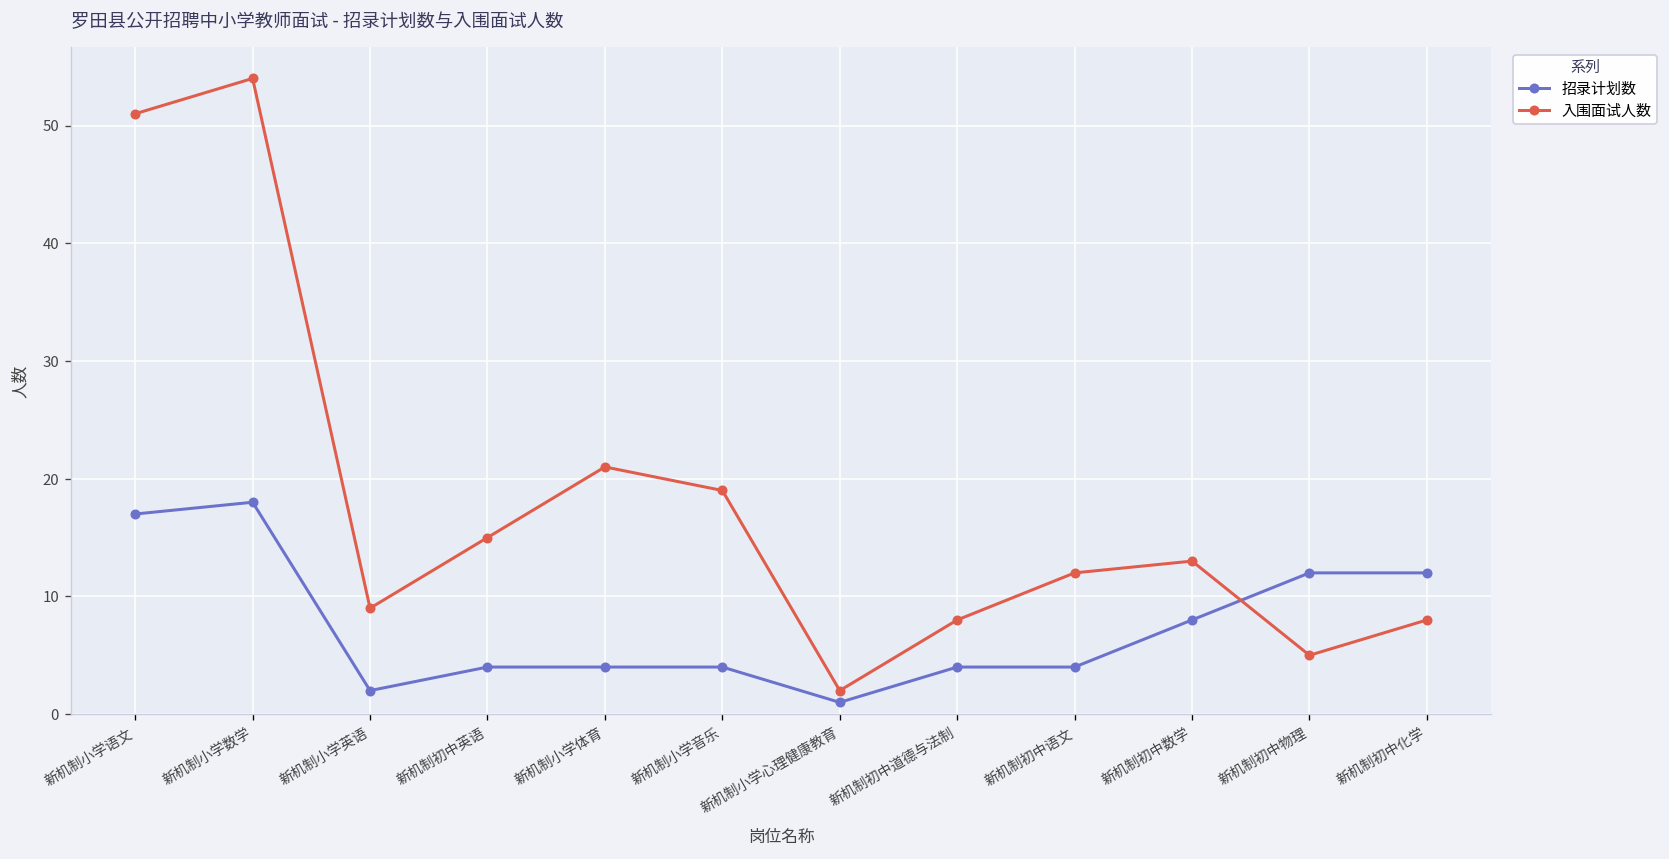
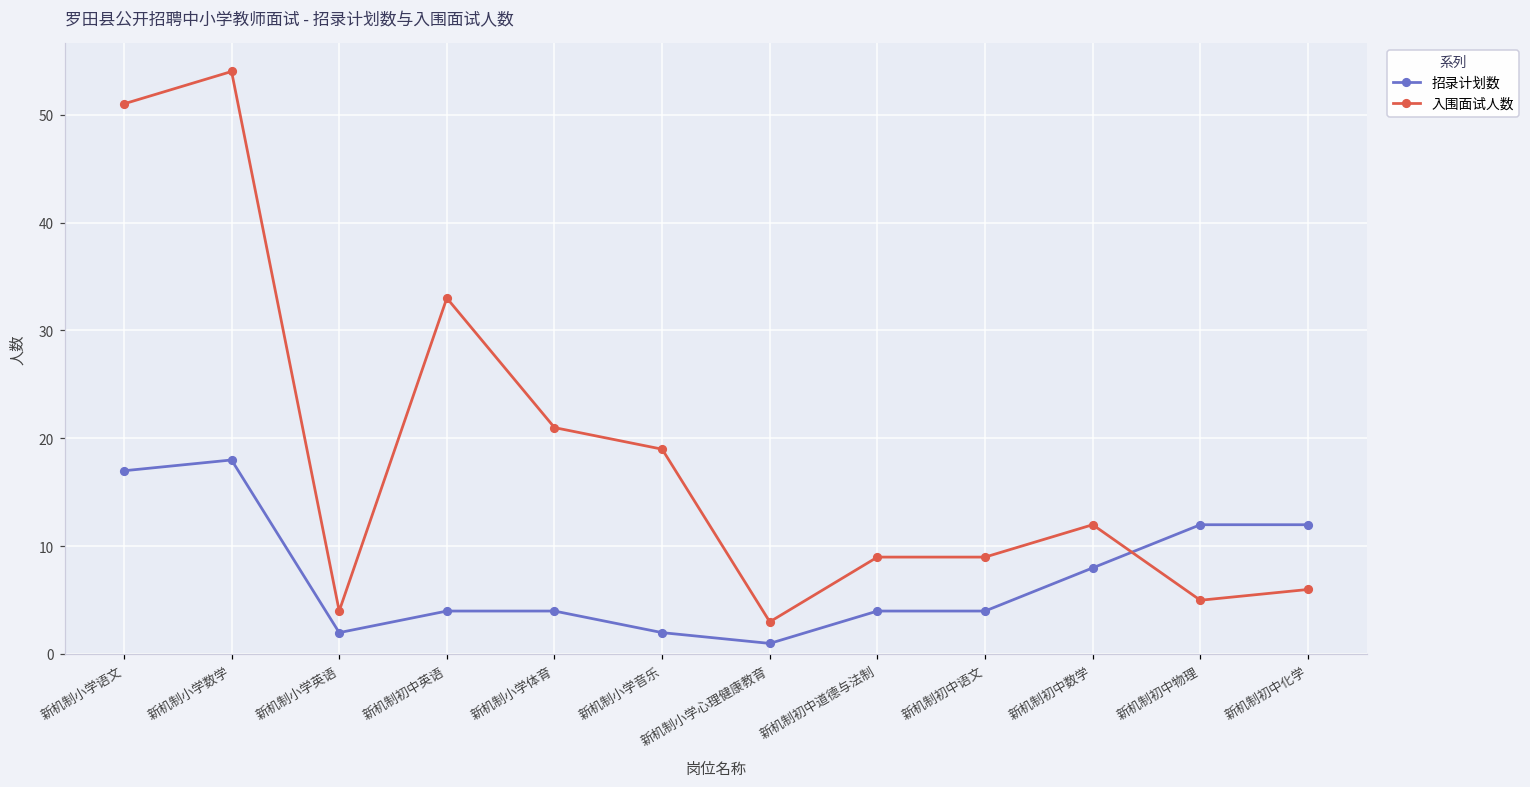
入围面试人数, 新机制小学英语: 9 -> 4
入围面试人数, 新机制初中英语: 15 -> 33
招录计划数, 新机制小学音乐: 4 -> 2
入围面试人数, 新机制小学心理健康教育: 2 -> 3
入围面试人数, 新机制初中道德与法制: 8 -> 9
入围面试人数, 新机制初中语文: 12 -> 9
入围面试人数, 新机制初中数学: 13 -> 12
入围面试人数, 新机制初中化学: 8 -> 6
